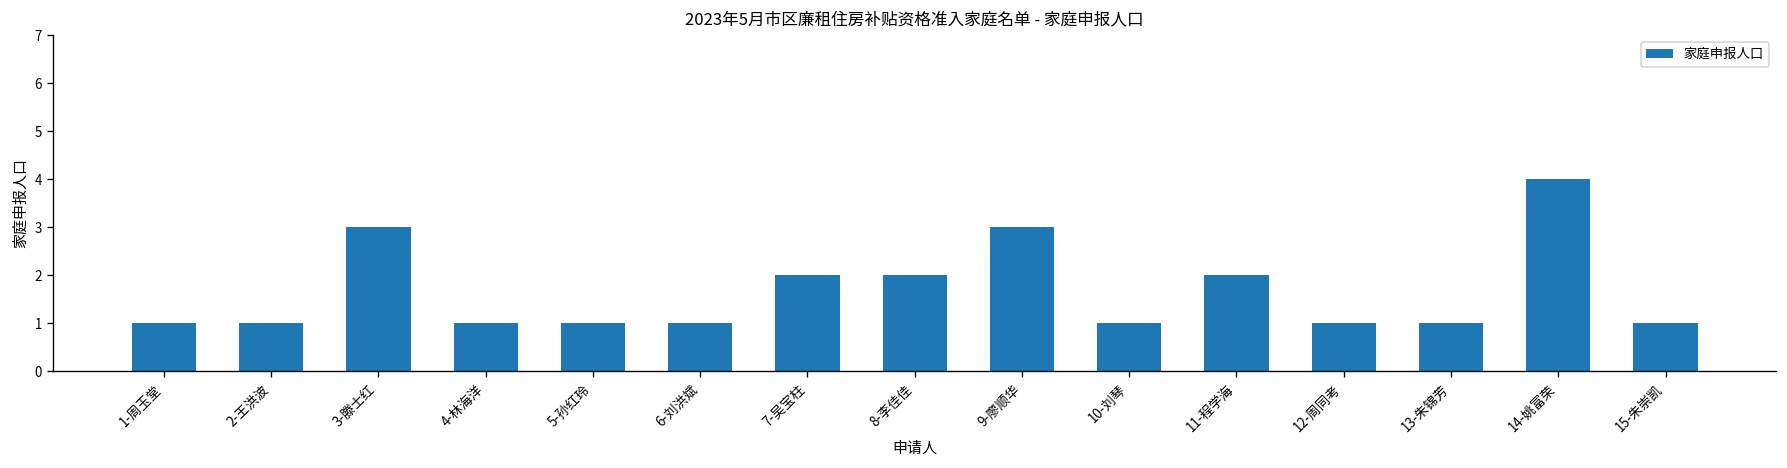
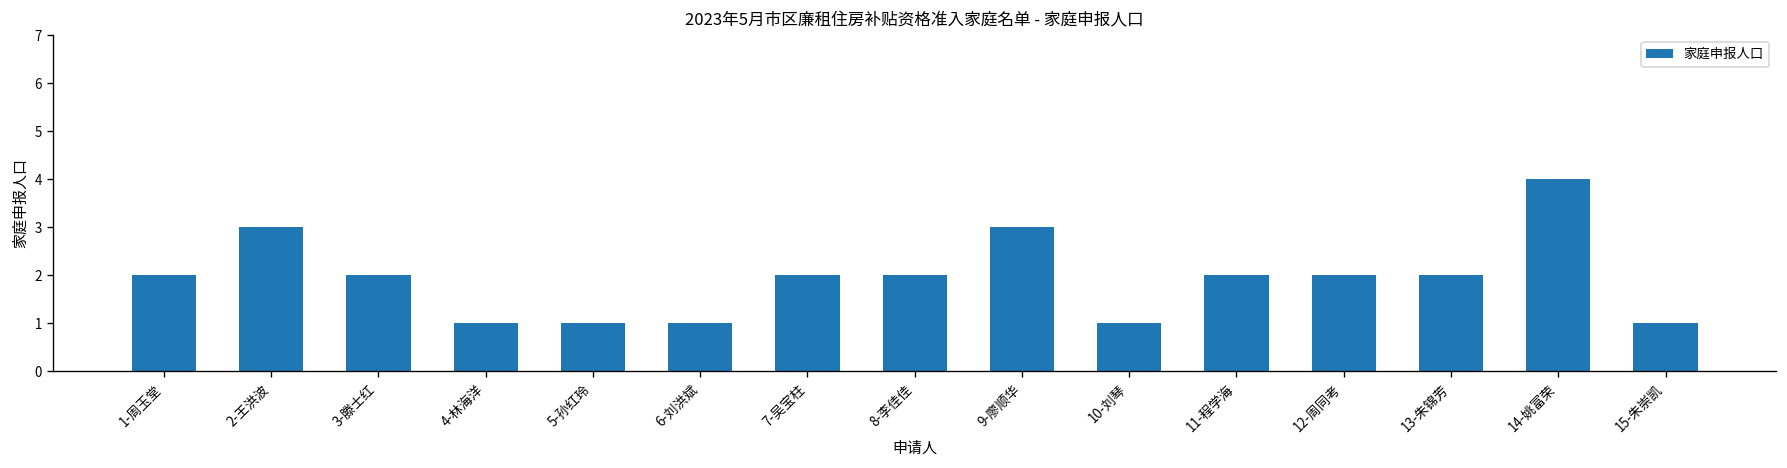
1-周玉堂: 1 -> 2
2-王洪波: 1 -> 3
3-滕士红: 3 -> 2
12-周同考: 1 -> 2
13-朱锦芳: 1 -> 2
